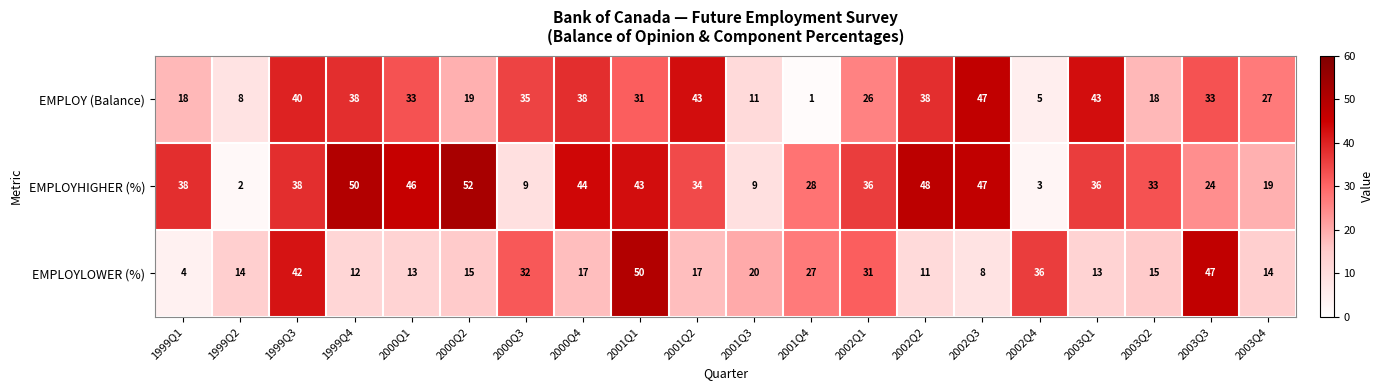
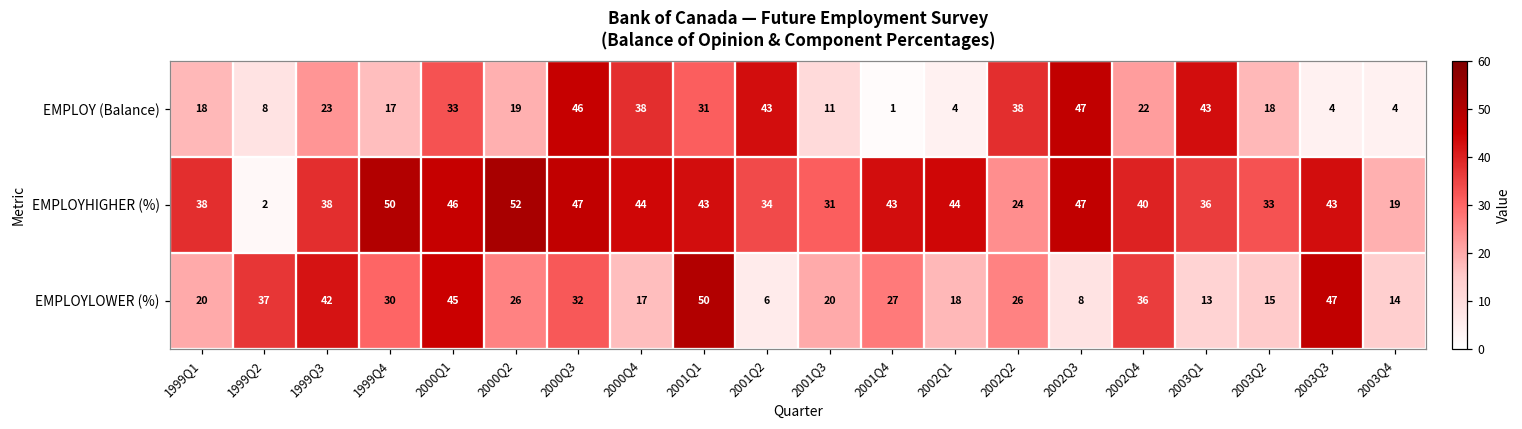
EMPLOY (Balance), 1999Q3: 40 -> 23
EMPLOY (Balance), 1999Q4: 38 -> 17
EMPLOY (Balance), 2000Q3: 35 -> 46
EMPLOY (Balance), 2002Q1: 26 -> 4
EMPLOY (Balance), 2002Q4: 5 -> 22
EMPLOY (Balance), 2003Q3: 33 -> 4
EMPLOY (Balance), 2003Q4: 27 -> 4
EMPLOYHIGHER (%), 2000Q3: 9 -> 47
EMPLOYHIGHER (%), 2001Q3: 9 -> 31
EMPLOYHIGHER (%), 2001Q4: 28 -> 43
EMPLOYHIGHER (%), 2002Q1: 36 -> 44
EMPLOYHIGHER (%), 2002Q2: 48 -> 24
EMPLOYHIGHER (%), 2002Q4: 3 -> 40
EMPLOYHIGHER (%), 2003Q3: 24 -> 43
EMPLOYLOWER (%), 1999Q1: 4 -> 20
EMPLOYLOWER (%), 1999Q2: 14 -> 37
EMPLOYLOWER (%), 1999Q4: 12 -> 30
EMPLOYLOWER (%), 2000Q1: 13 -> 45
EMPLOYLOWER (%), 2000Q2: 15 -> 26
EMPLOYLOWER (%), 2001Q2: 17 -> 6
EMPLOYLOWER (%), 2002Q1: 31 -> 18
EMPLOYLOWER (%), 2002Q2: 11 -> 26
